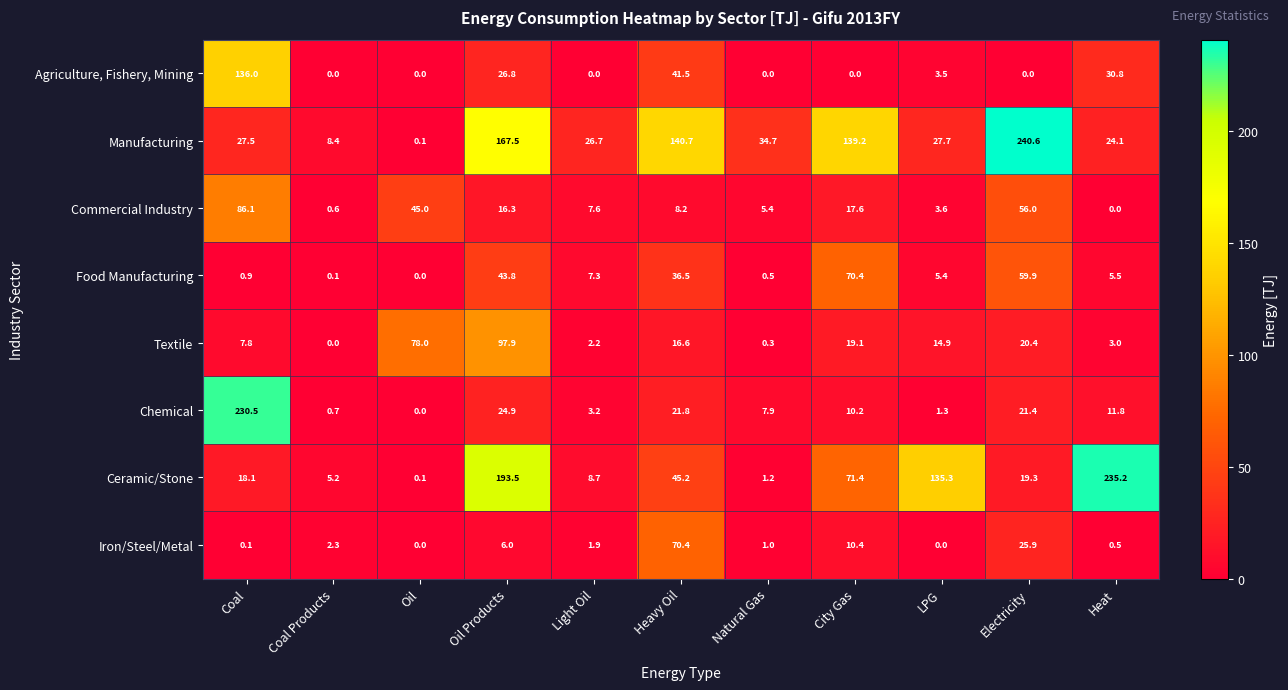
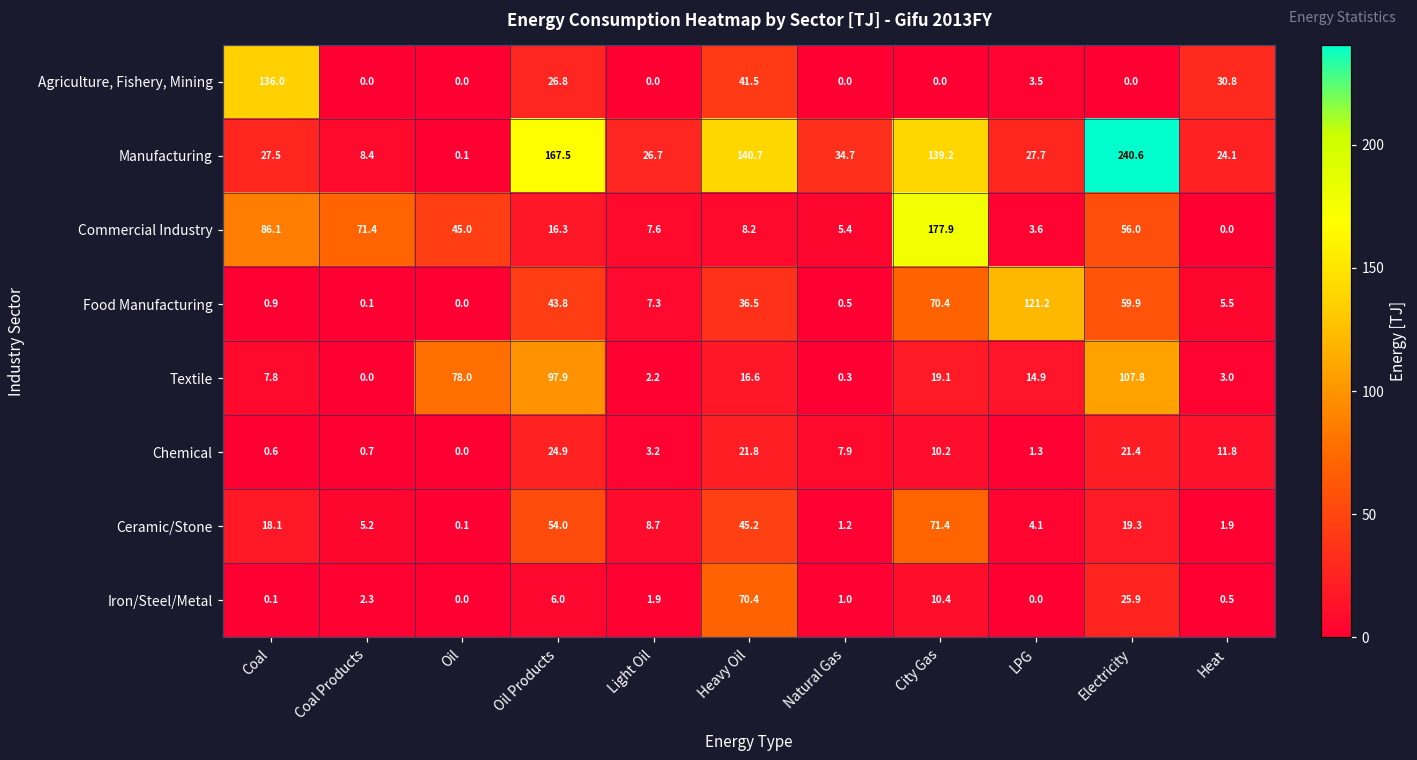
Commercial Industry, Coal Products: 0.6 -> 71.4
Commercial Industry, City Gas: 17.6 -> 177.9
Food Manufacturing, LPG: 5.4 -> 121.2
Textile, Electricity: 20.4 -> 107.8
Chemical, Coal: 230.5 -> 0.6
Ceramic/Stone, Oil Products: 193.5 -> 54.0
Ceramic/Stone, LPG: 135.3 -> 4.1
Ceramic/Stone, Heat: 235.2 -> 1.9
